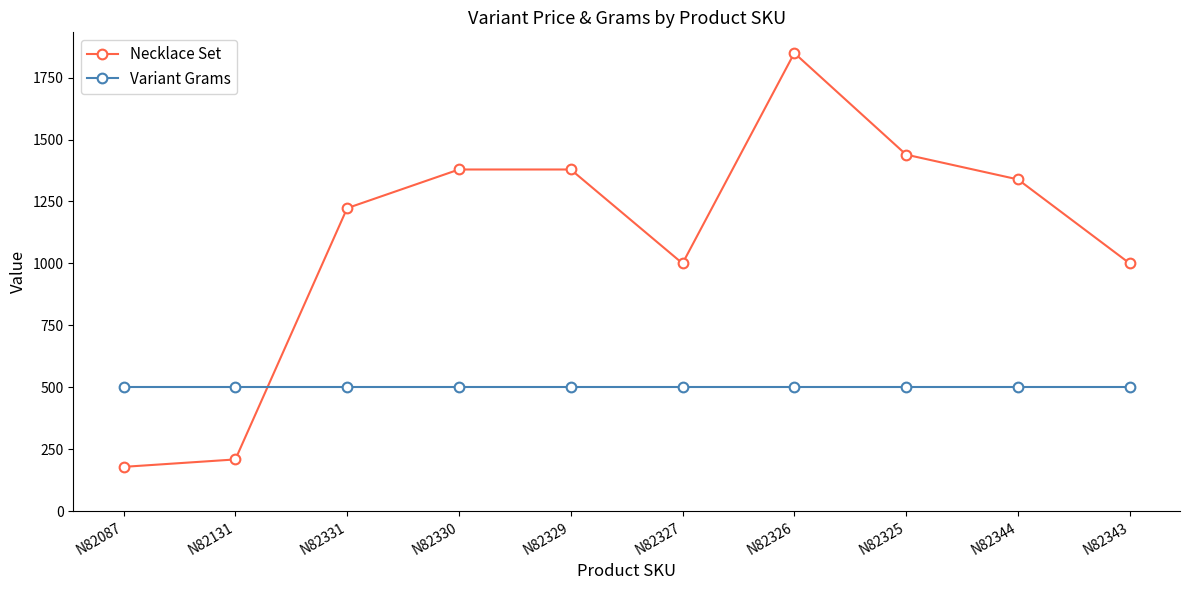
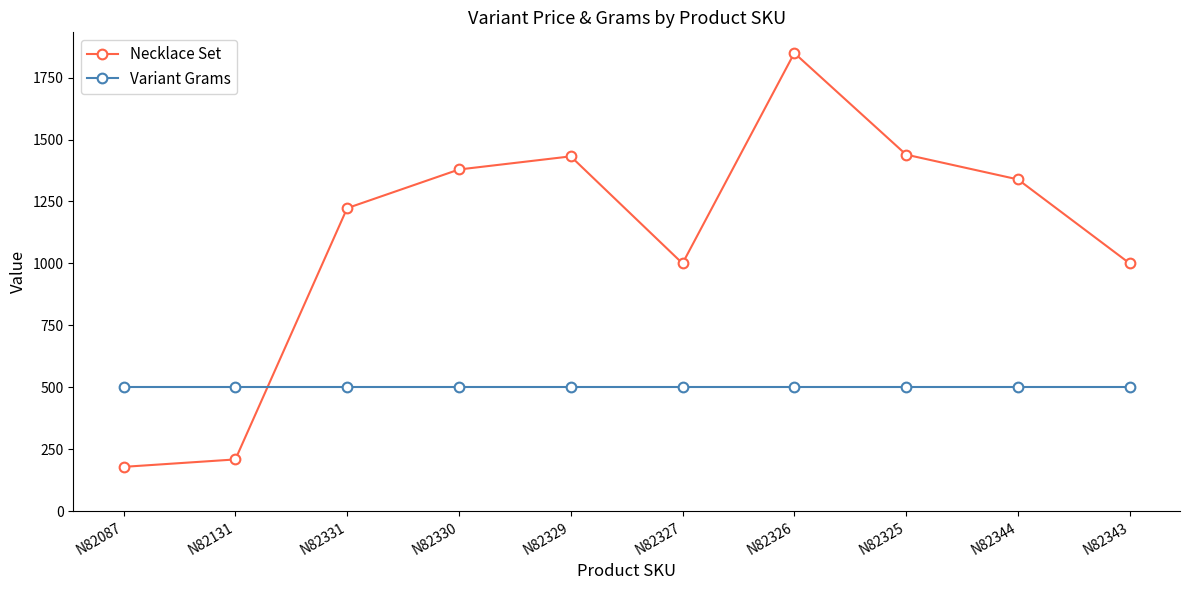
Necklace Set, N82329: 1380 -> 1430
